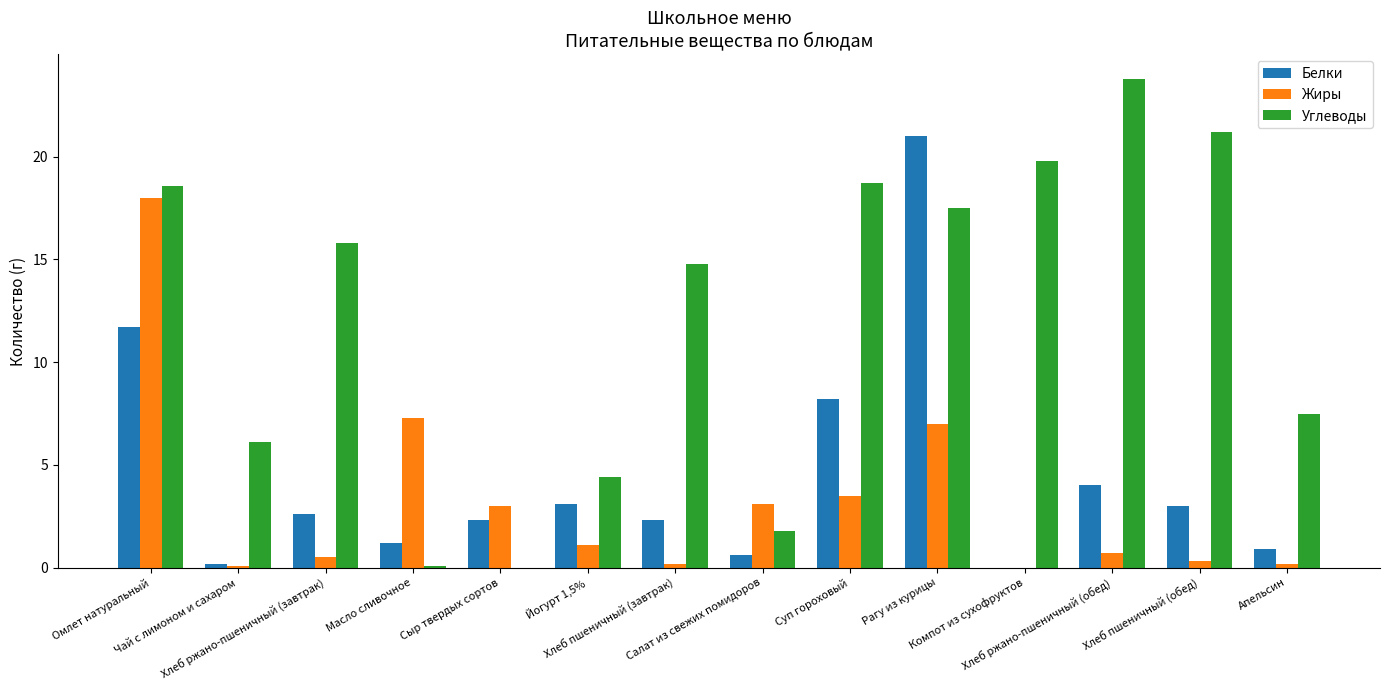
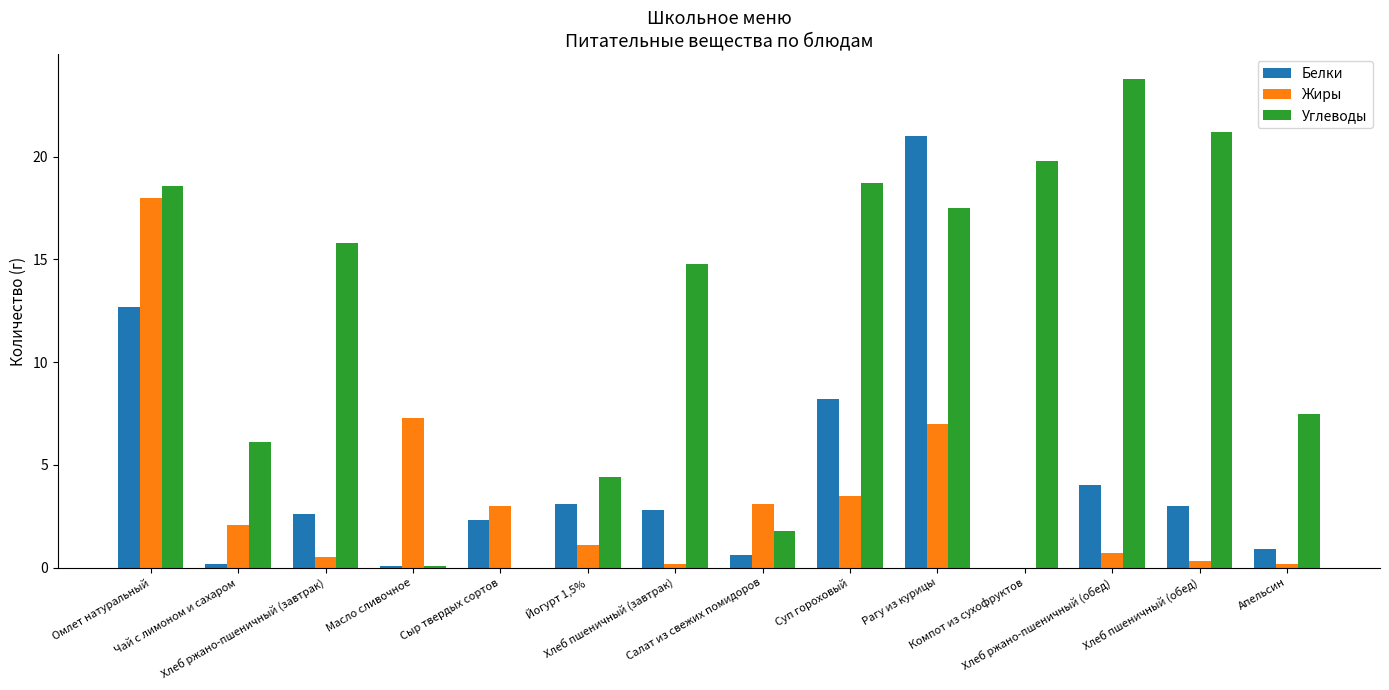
Белки, Омлет натуральный: 11.7 -> 12.7
Жиры, Чай с лимоном и сахаром: 0.1 -> 2.1
Белки, Масло сливочное: 1.2 -> 0.1
Белки, Хлеб пшеничный (завтрак): 2.3 -> 2.8
